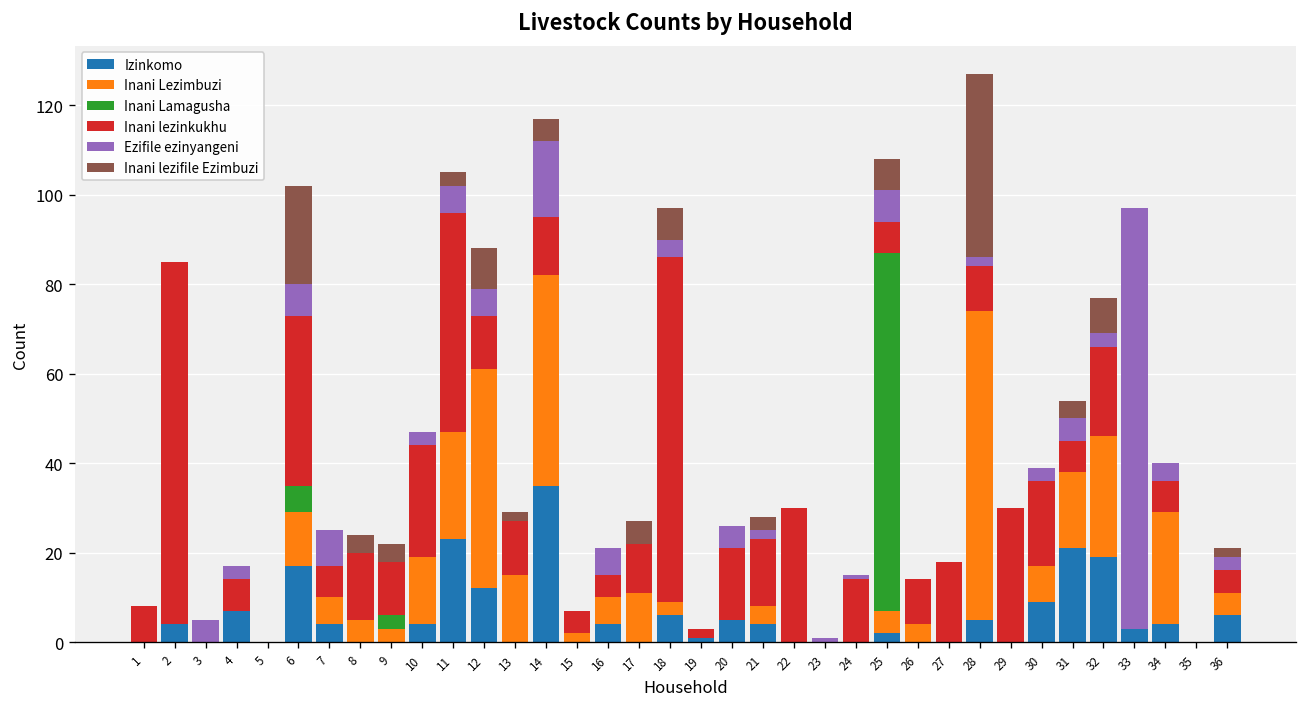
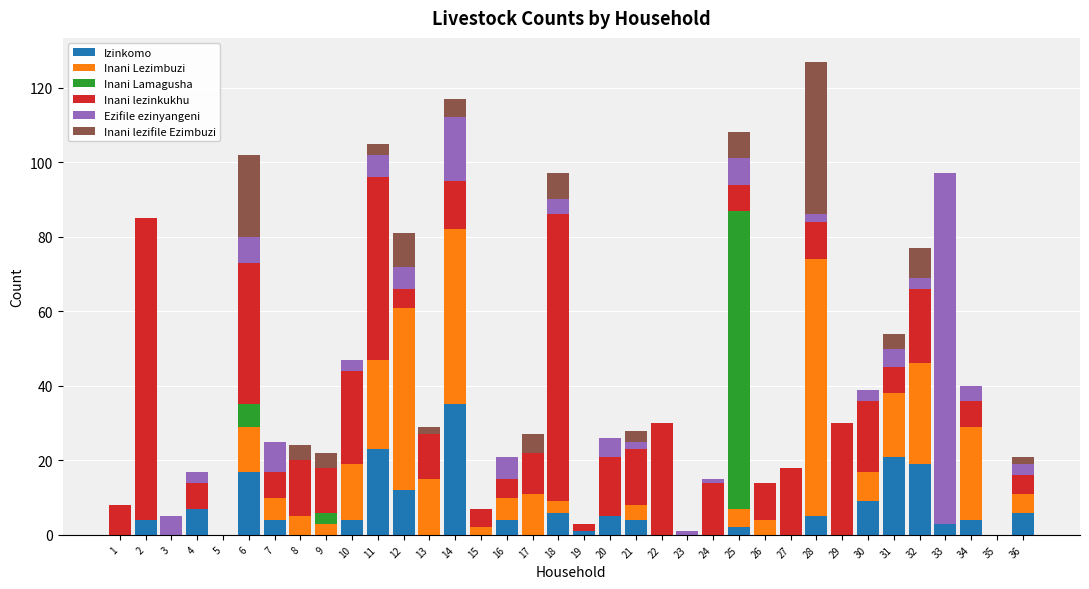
Inani lezinkukhu, 12: 12 -> 5
